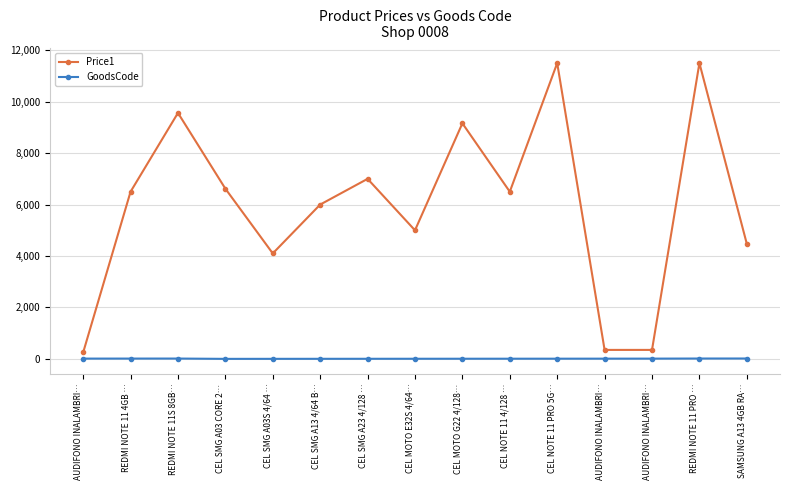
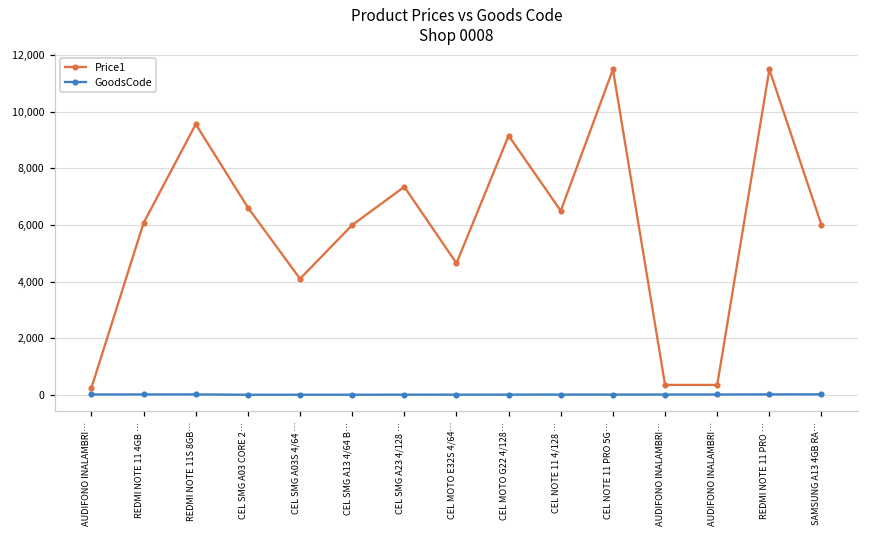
Price1, REDMI NOTE 11 4GB …: 6,500 -> 6,100
Price1, CEL SMG A23 4/128 …: 7,000 -> 7,400
Price1, CEL MOTO E32S 4/64…: 5,000 -> 4,600
Price1, SAMSUNG A13 4GB RA…: 4,500 -> 6,000
